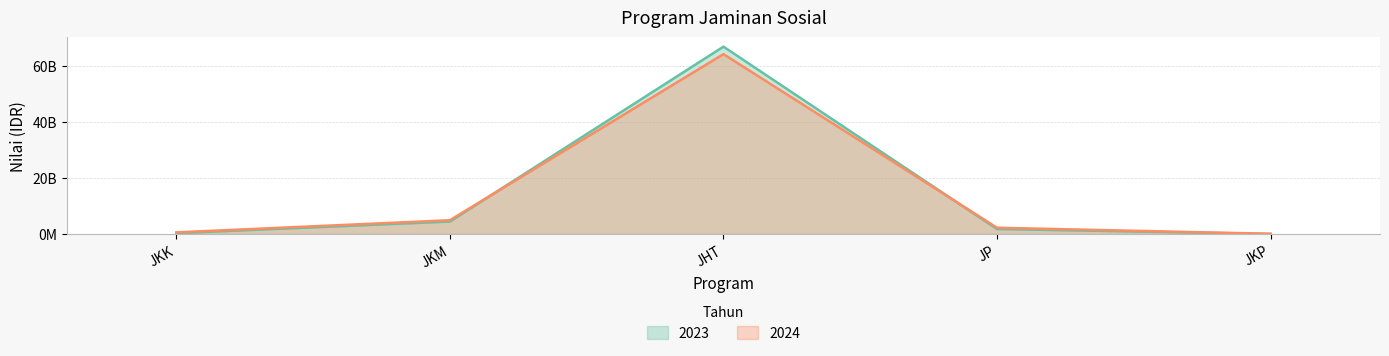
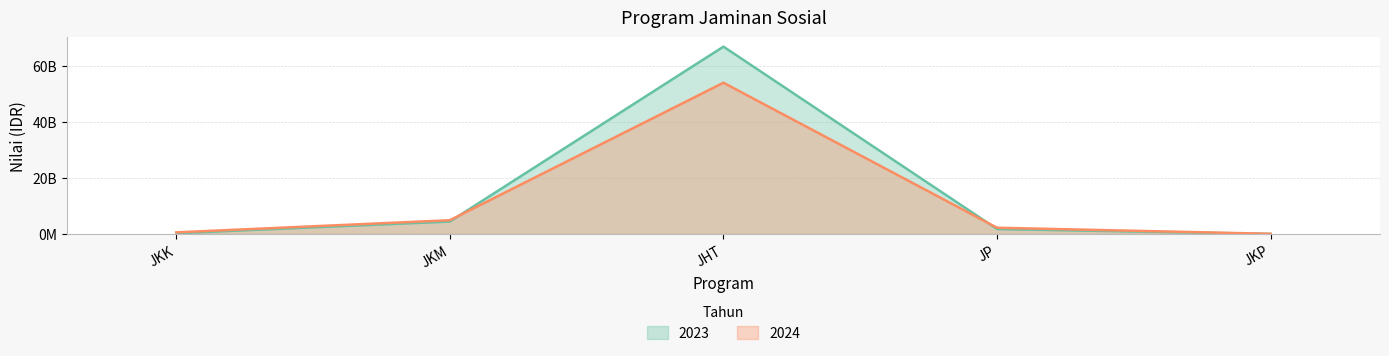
2024, JHT: 64000000000 -> 54000000000
